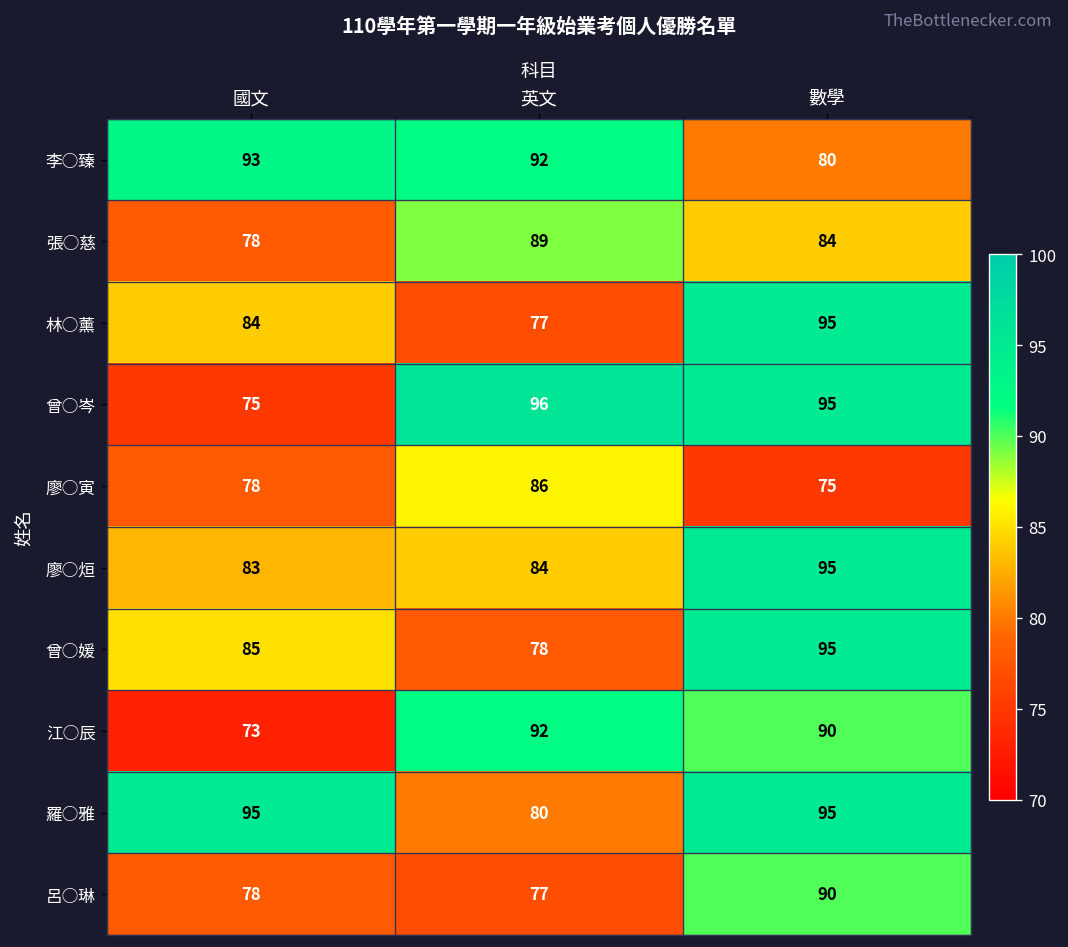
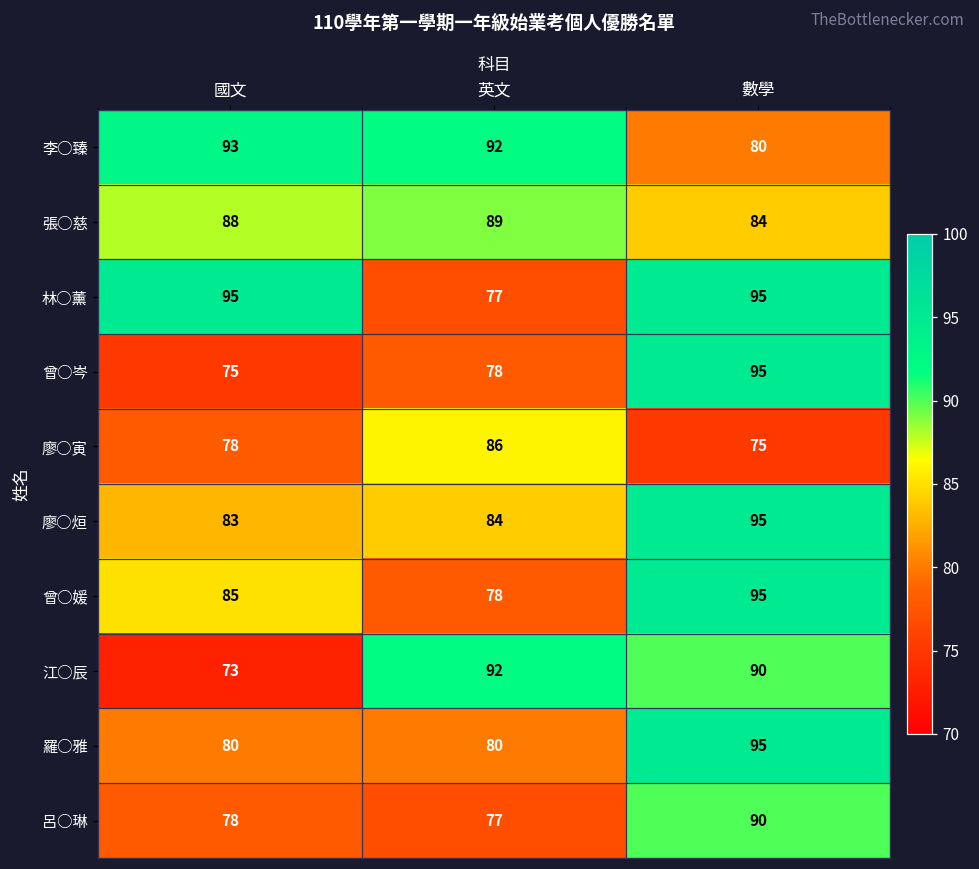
張○慈, 國文: 78 -> 88
林○薰, 國文: 84 -> 95
曾○岑, 英文: 96 -> 78
羅○雅, 國文: 95 -> 80
